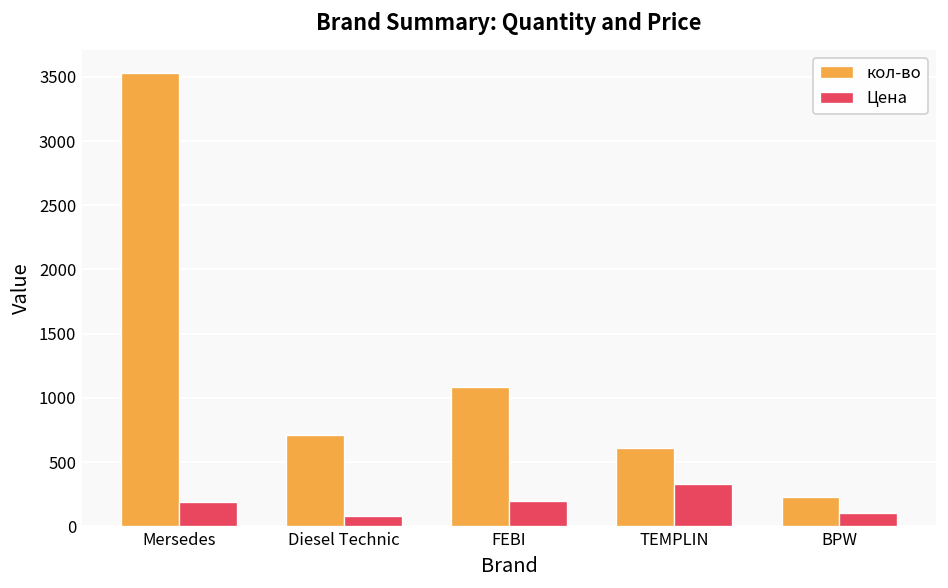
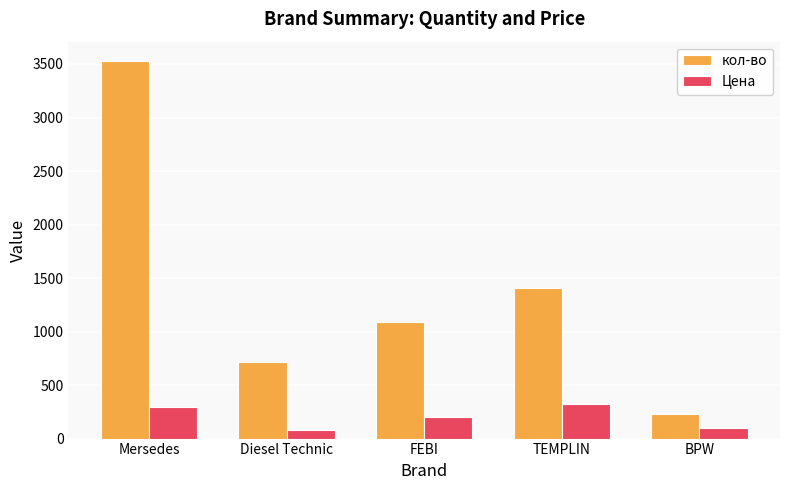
Цена, Mersedes: 190 -> 290
кол-во, TEMPLIN: 610 -> 1410
